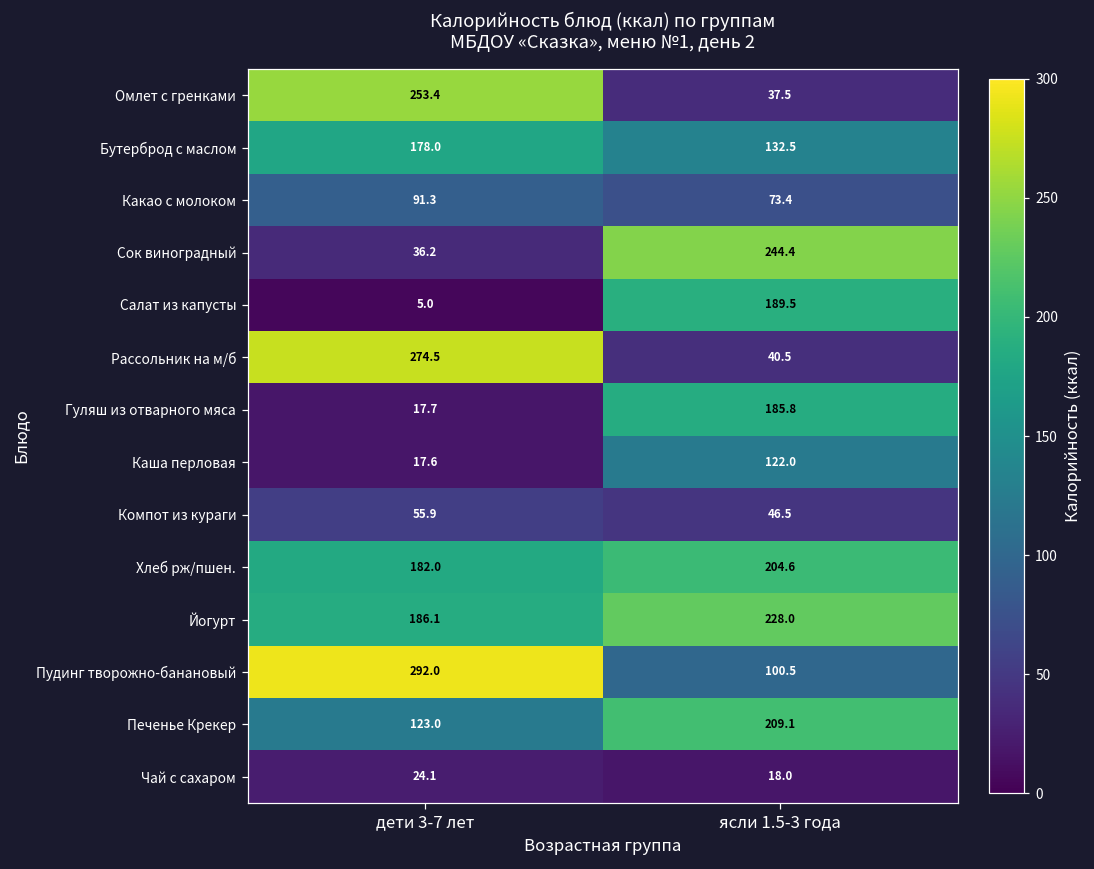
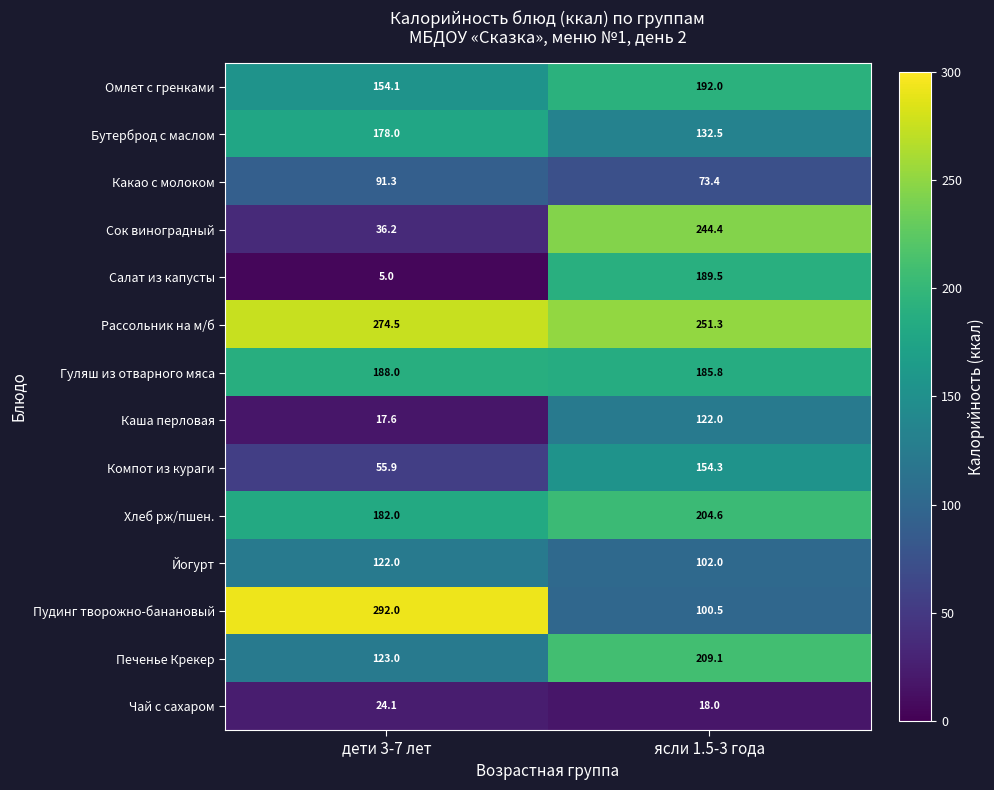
Омлет с гренками, дети 3-7 лет: 253.4 -> 154.1
Омлет с гренками, ясли 1.5-3 года: 37.5 -> 192.0
Рассольник на м/б, ясли 1.5-3 года: 40.5 -> 251.3
Гуляш из отварного мяса, дети 3-7 лет: 17.7 -> 188.0
Компот из кураги, ясли 1.5-3 года: 46.5 -> 154.3
Йогурт, дети 3-7 лет: 186.1 -> 122.0
Йогурт, ясли 1.5-3 года: 228.0 -> 102.0
